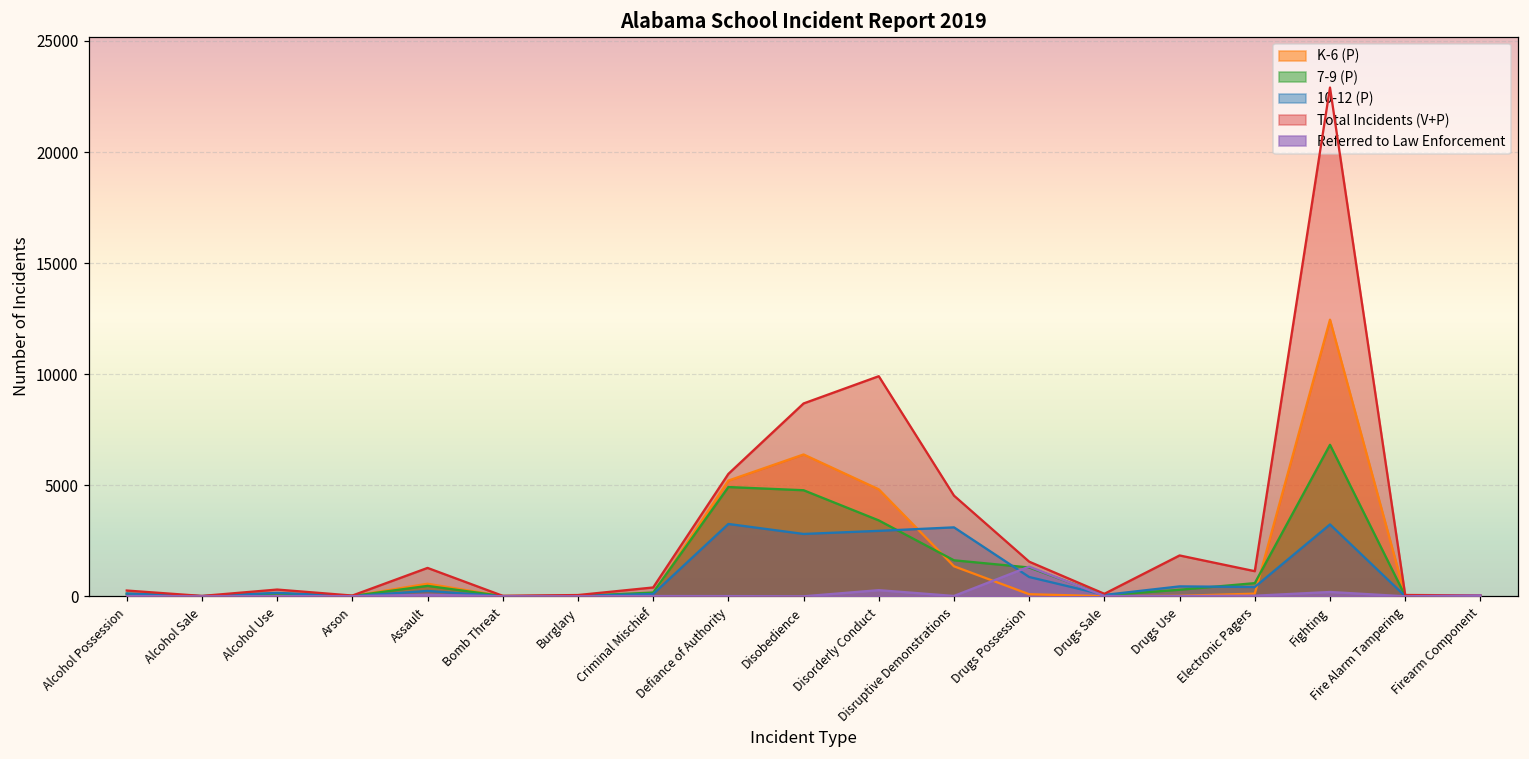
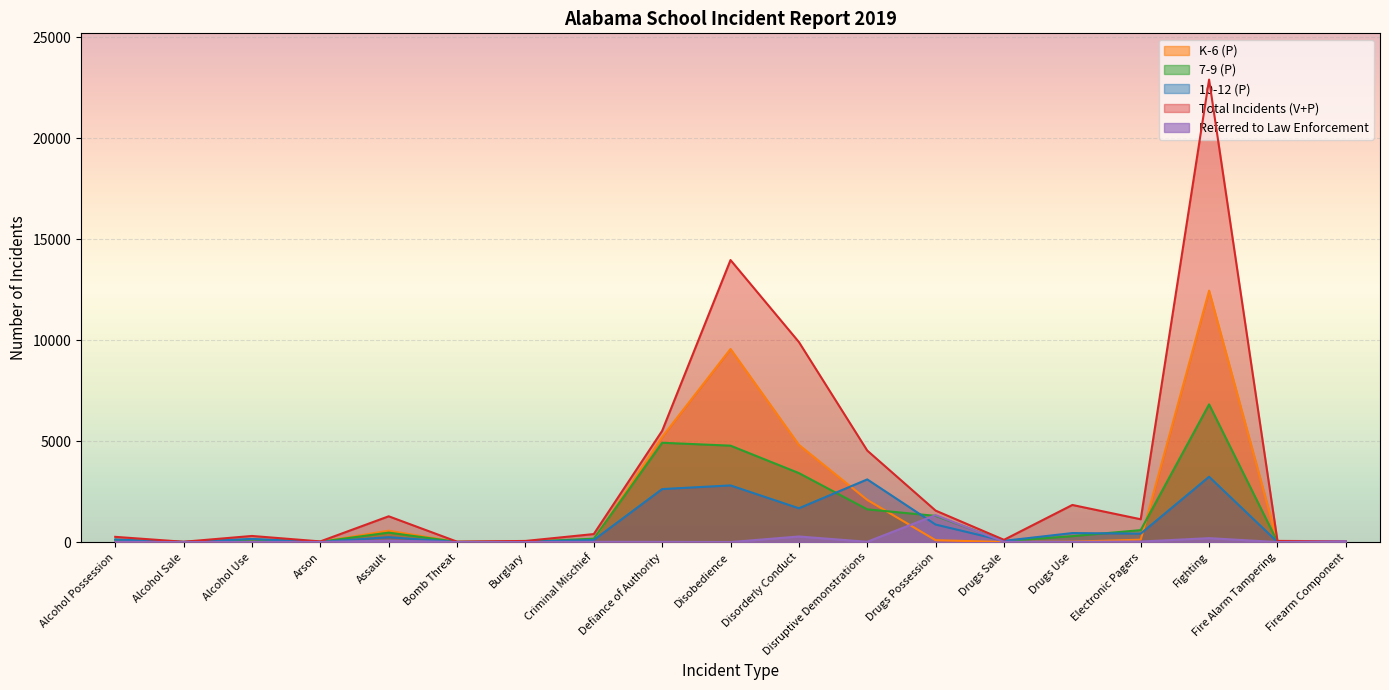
10-12 (P), Defiance of Authority: 3300 -> 2600
K-6 (P), Disobedience: 6400 -> 9600
Total Incidents (V+P), Disobedience: 8700 -> 14000
10-12 (P), Disorderly Conduct: 2900 -> 1700
K-6 (P), Disruptive Demonstrations: 1400 -> 2100
